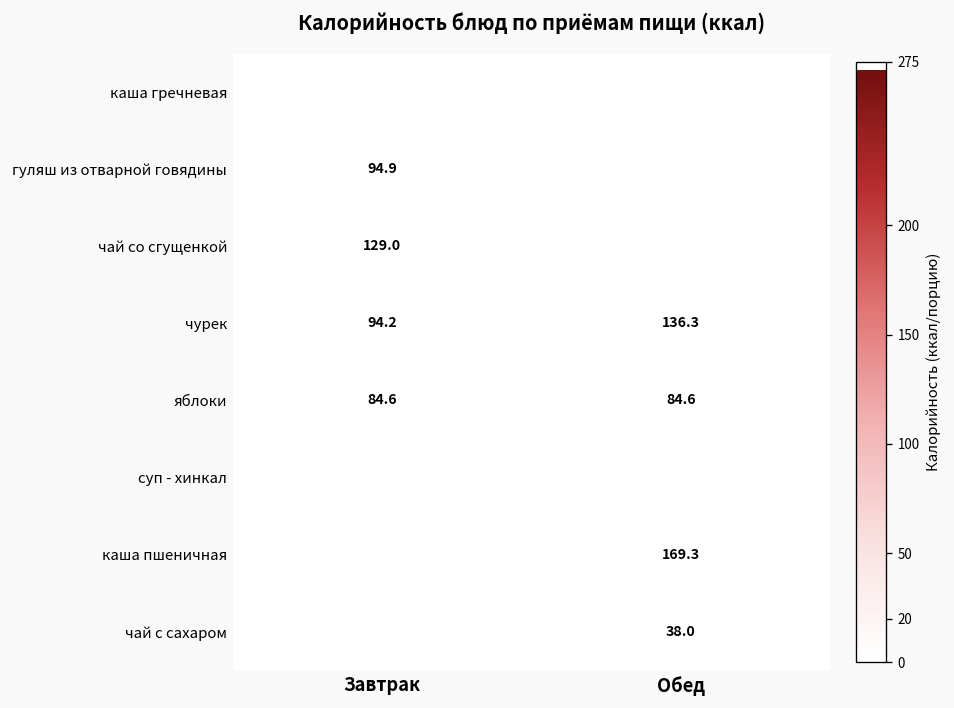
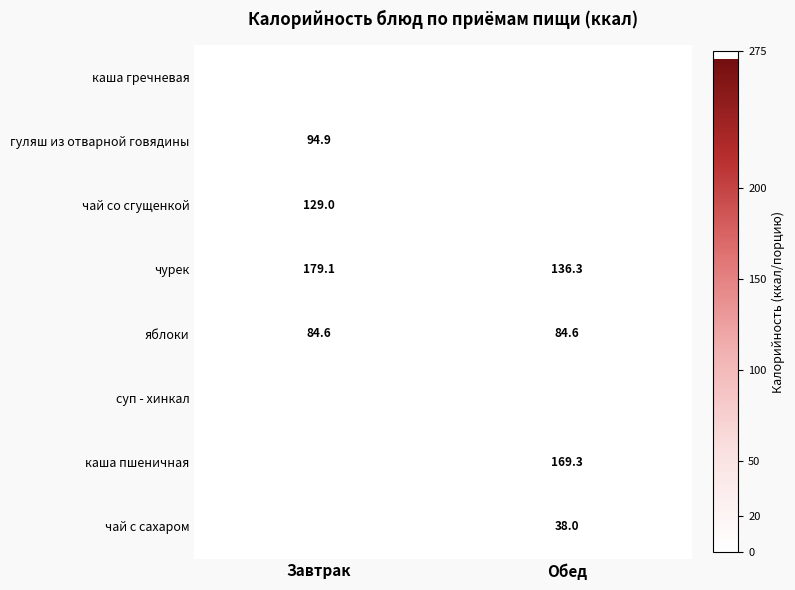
чурек, Завтрак: 94.2 -> 179.1
